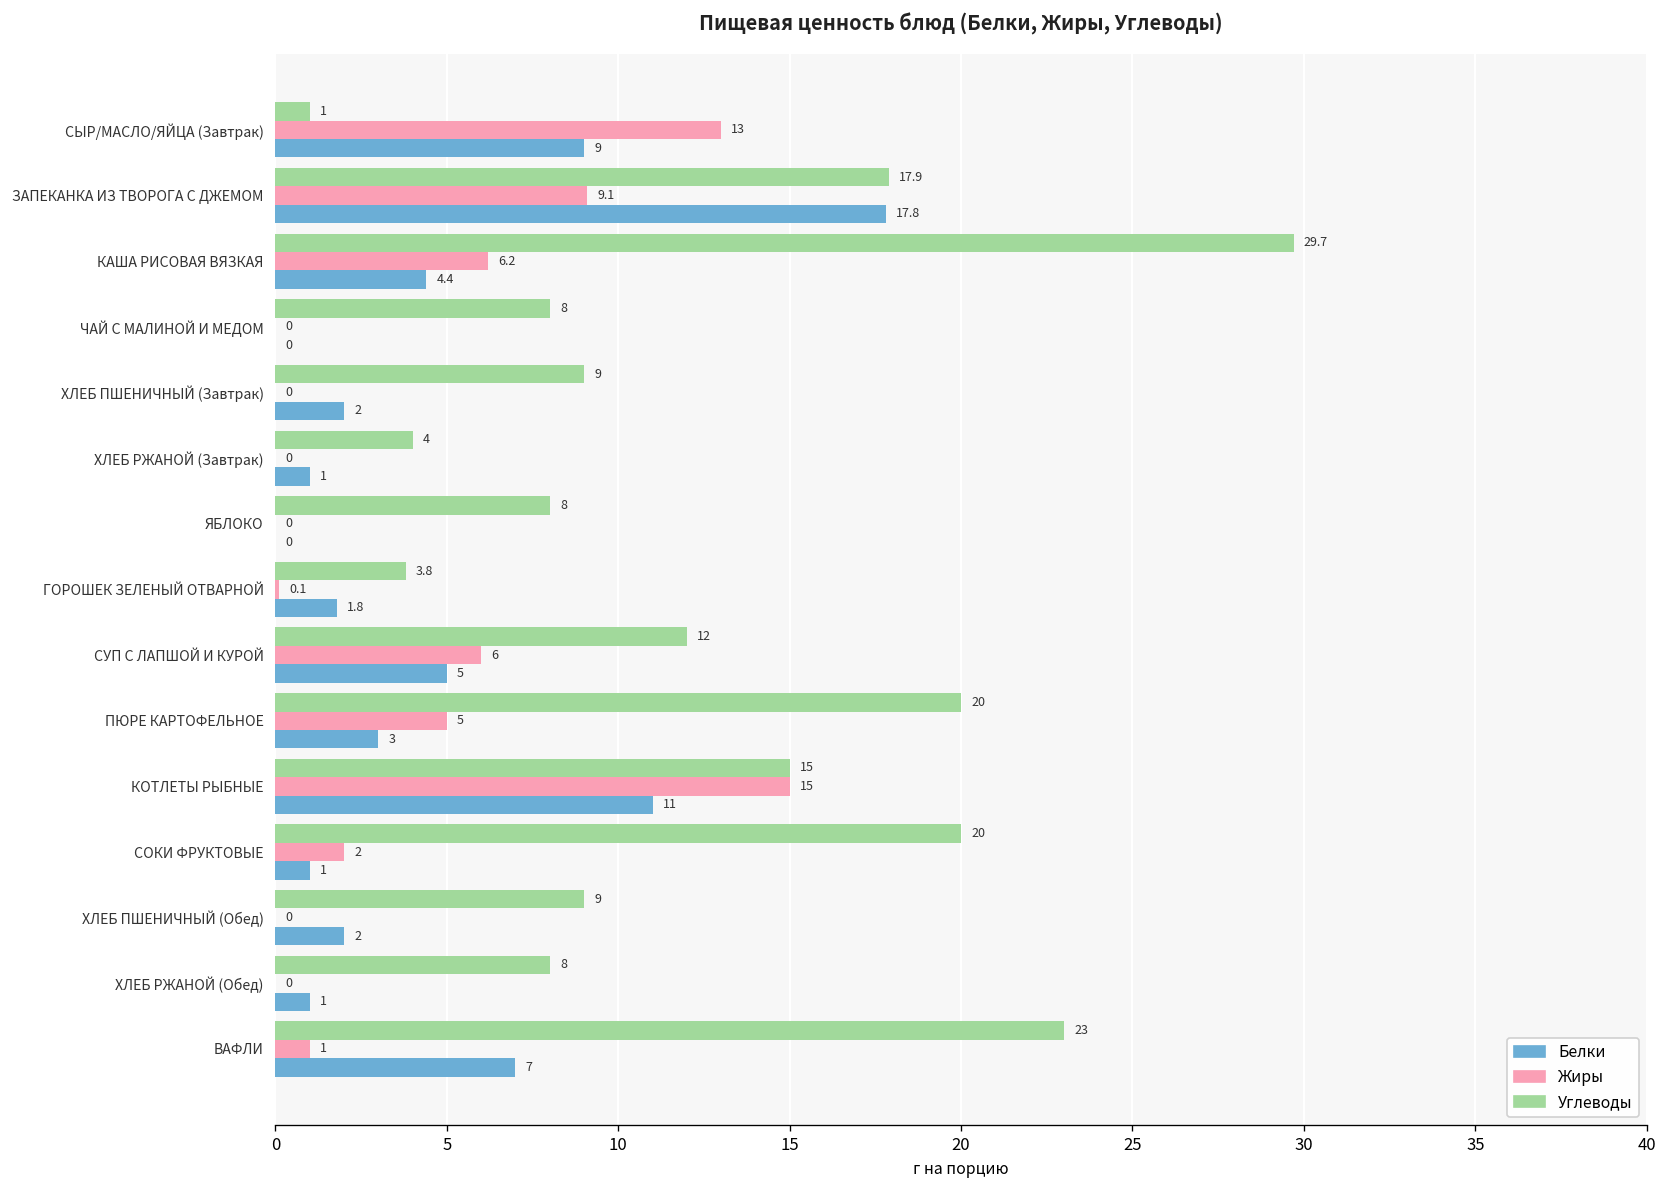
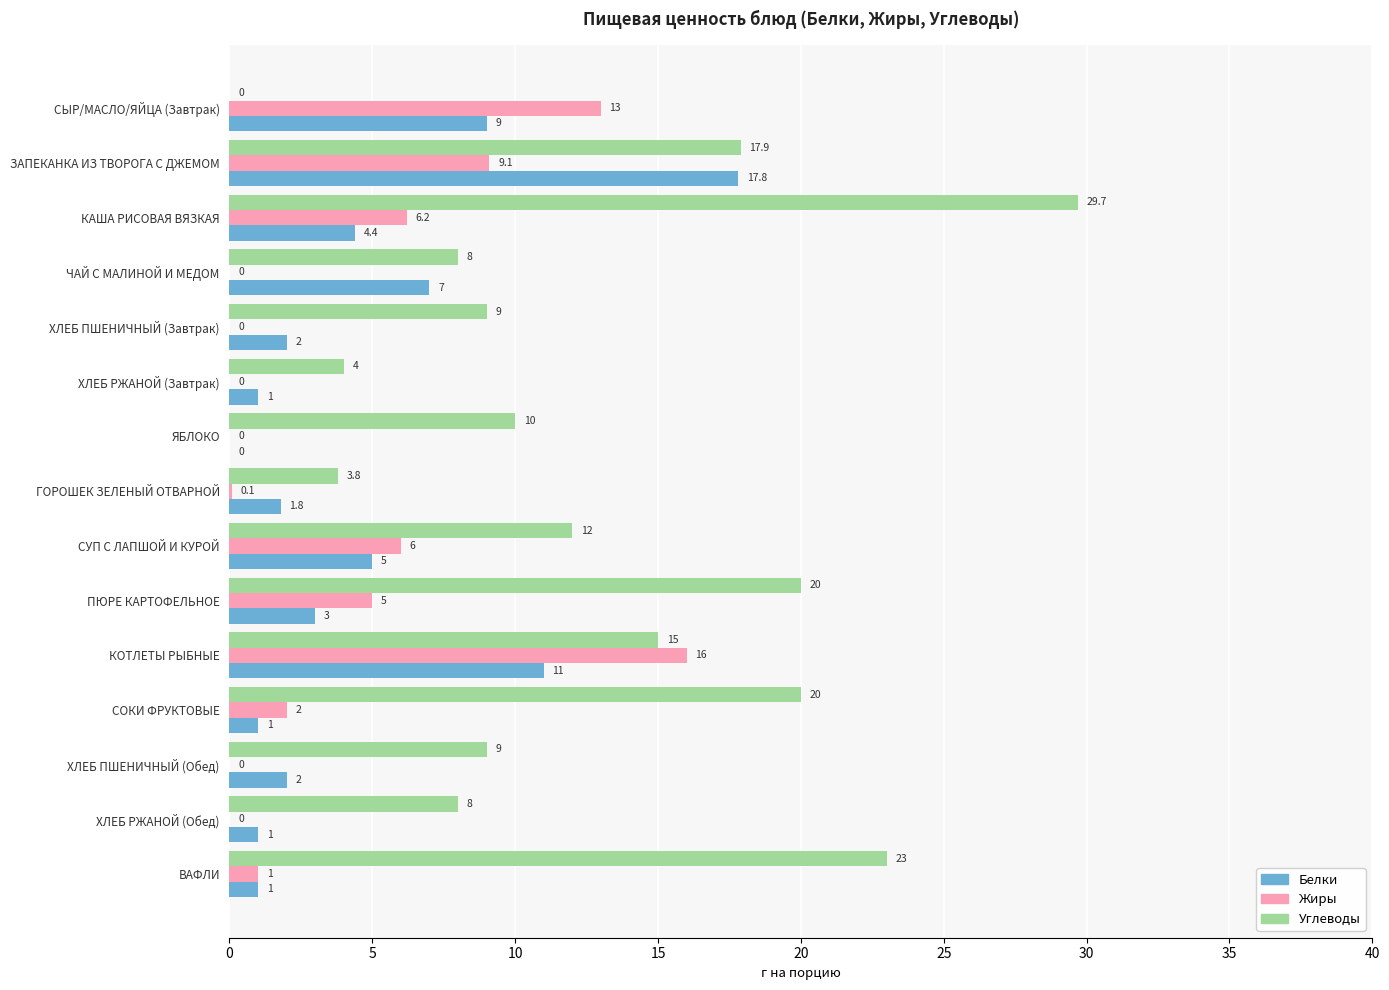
Углеводы, СЫР/МАСЛО/ЯЙЦА (Завтрак): 1 -> 0
Белки, ЧАЙ С МАЛИНОЙ И МЕДОМ: 0 -> 7
Углеводы, ЯБЛОКО: 8 -> 10
Жиры, КОТЛЕТЫ РЫБНЫЕ: 15 -> 16
Белки, ВАФЛИ: 7 -> 1
